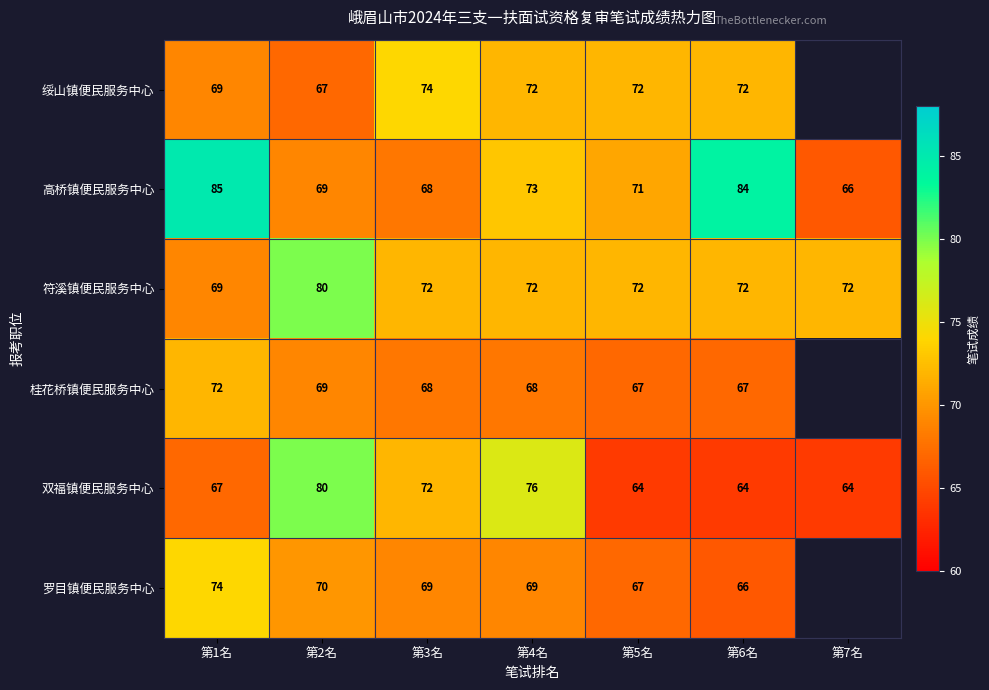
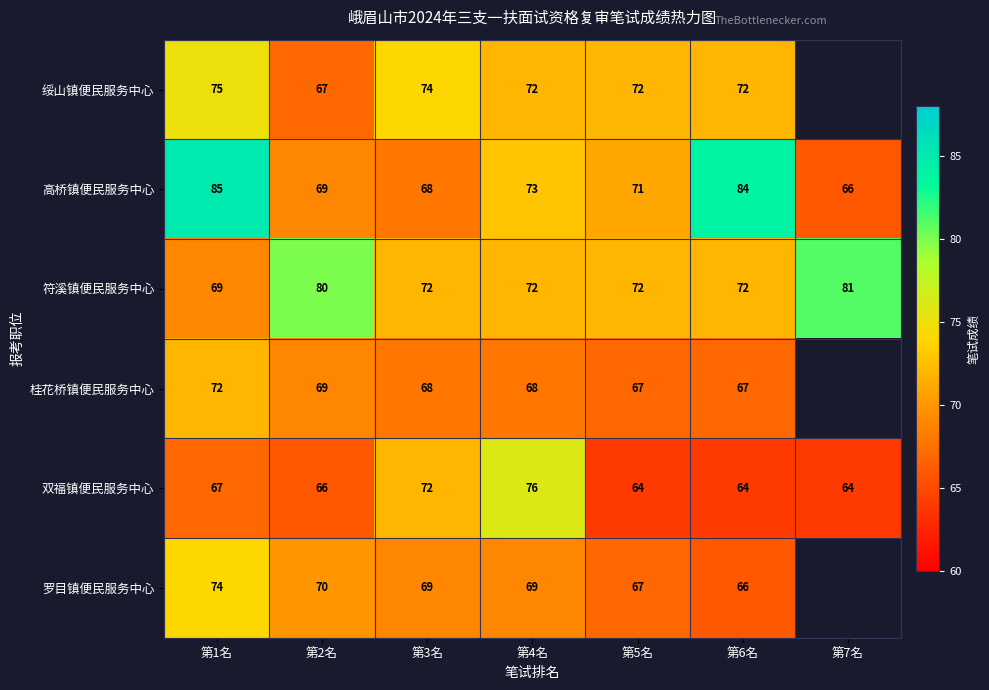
绥山镇便民服务中心, 第1名: 69 -> 75
符溪镇便民服务中心, 第7名: 72 -> 81
双福镇便民服务中心, 第2名: 80 -> 66
